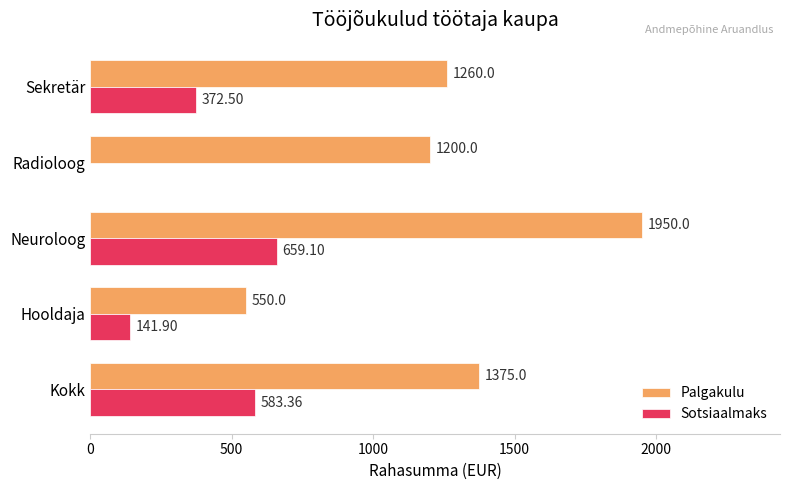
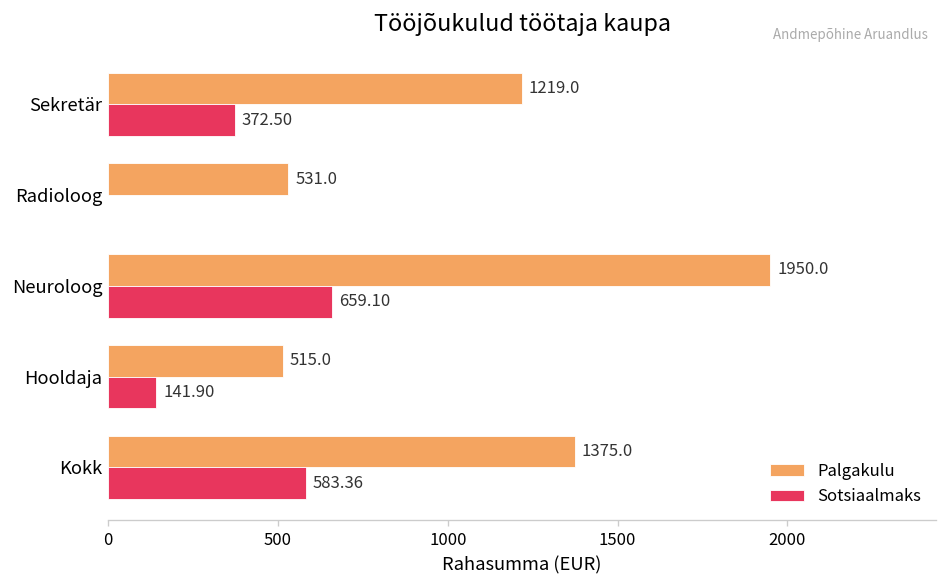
Palgakulu, Sekretär: 1260.0 -> 1219.0
Palgakulu, Radioloog: 1200.0 -> 531.0
Palgakulu, Hooldaja: 550.0 -> 515.0
